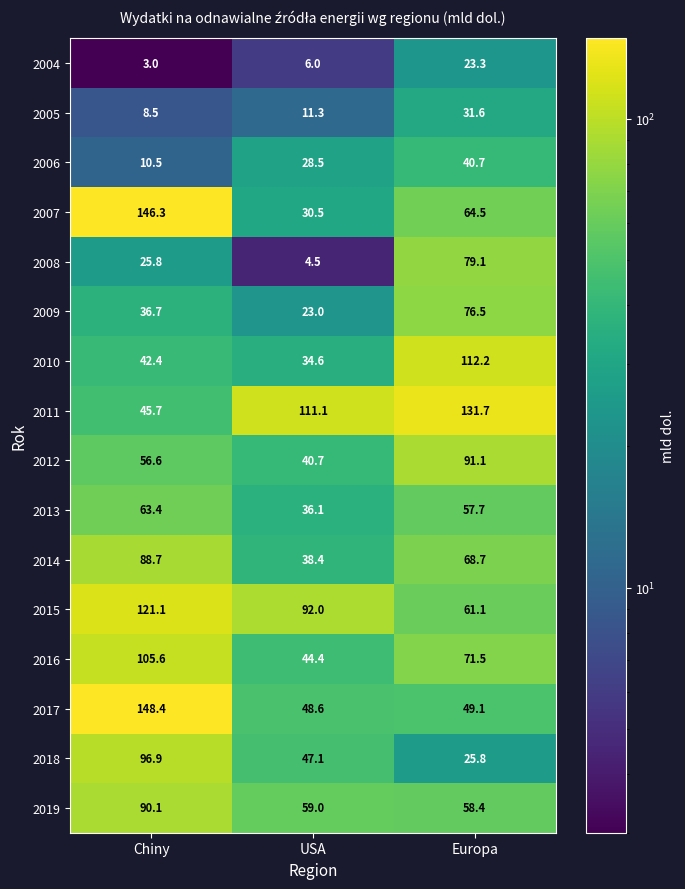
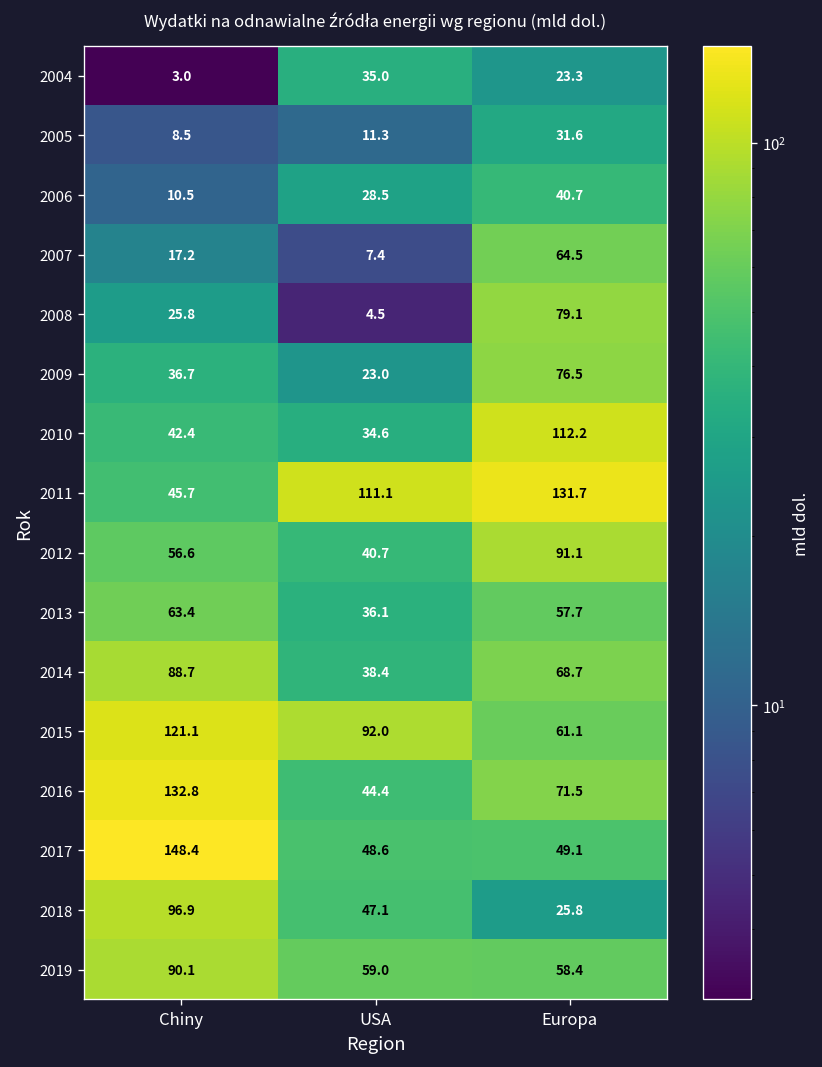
2004, USA: 6.0 -> 35.0
2007, Chiny: 146.3 -> 17.2
2007, USA: 30.5 -> 7.4
2016, Chiny: 105.6 -> 132.8
